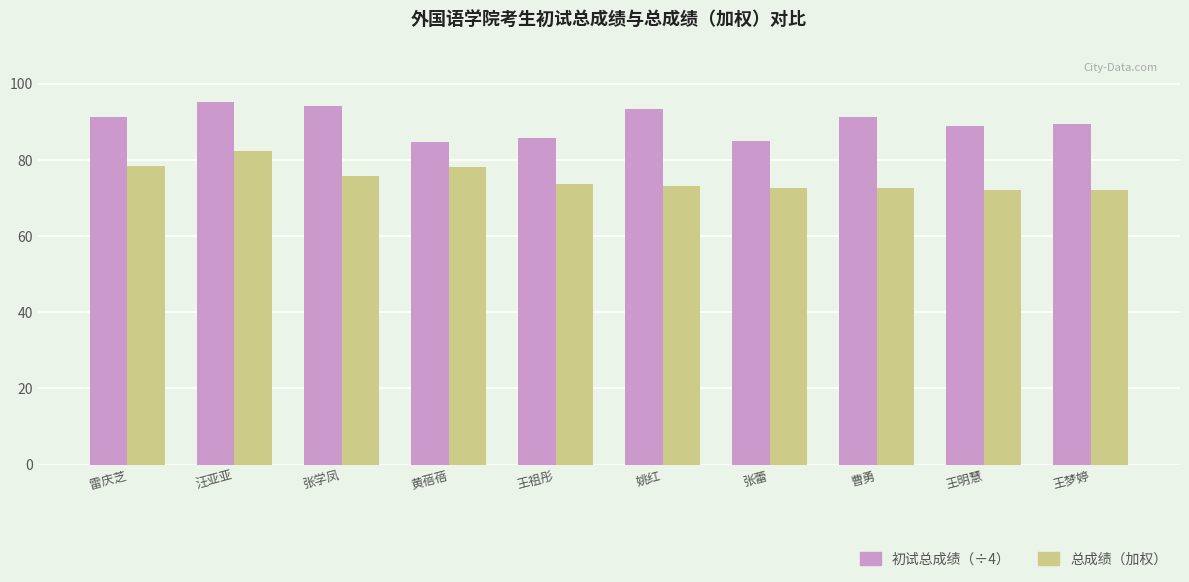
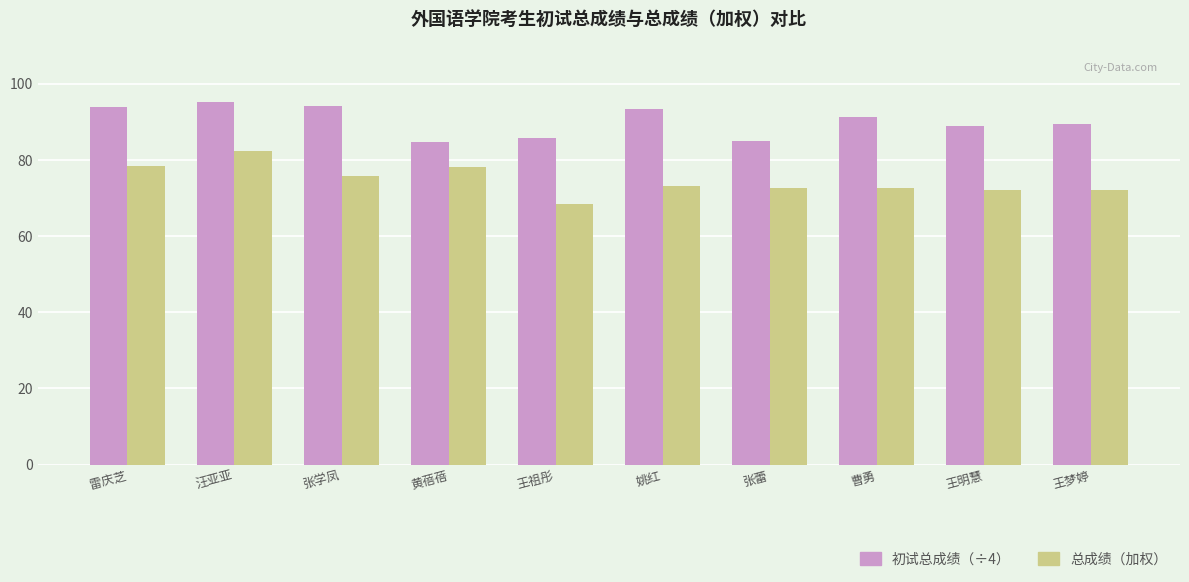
初试总成绩（÷4）, 雷庆芝: 91 -> 94
总成绩（加权）, 王祖彤: 74 -> 68
